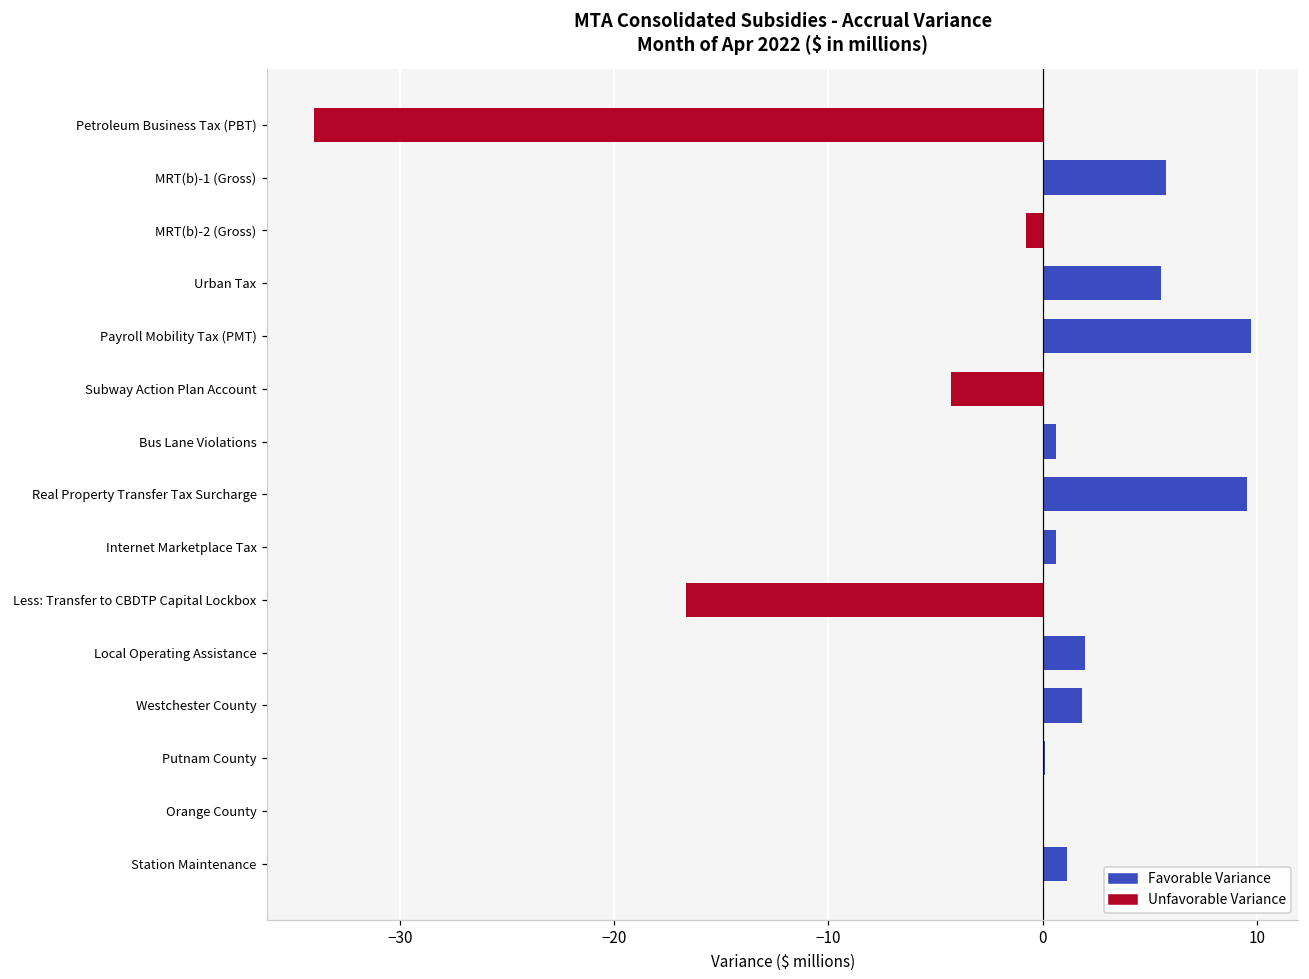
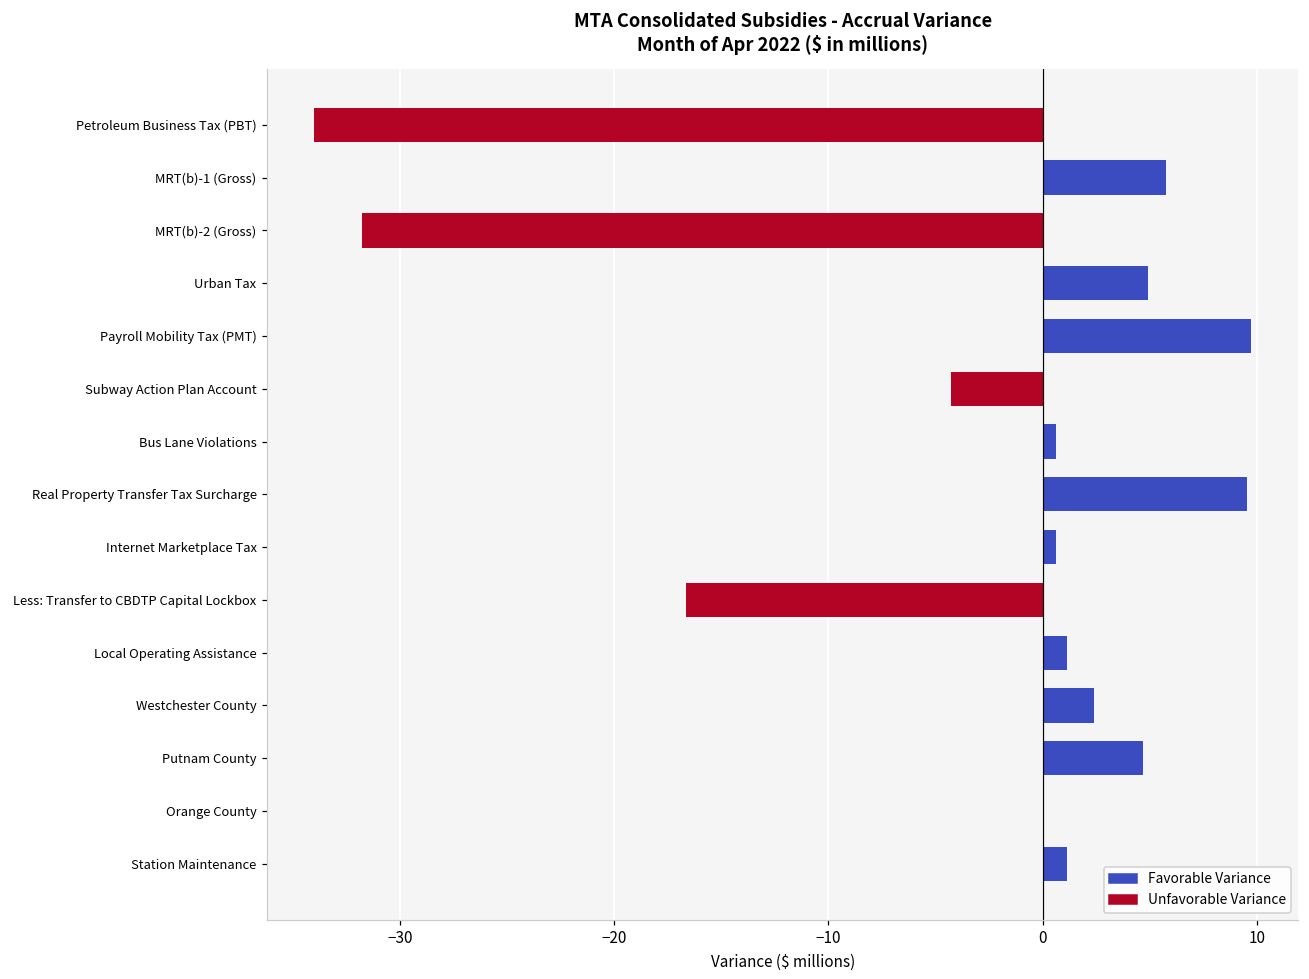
MRT(b)-2 (Gross): -0.8 -> -31.8
Urban Tax: 5.5 -> 4.9
Local Operating Assistance: 2.0 -> 1.1
Westchester County: 1.8 -> 2.4
Putnam County: 0.1 -> 4.7
